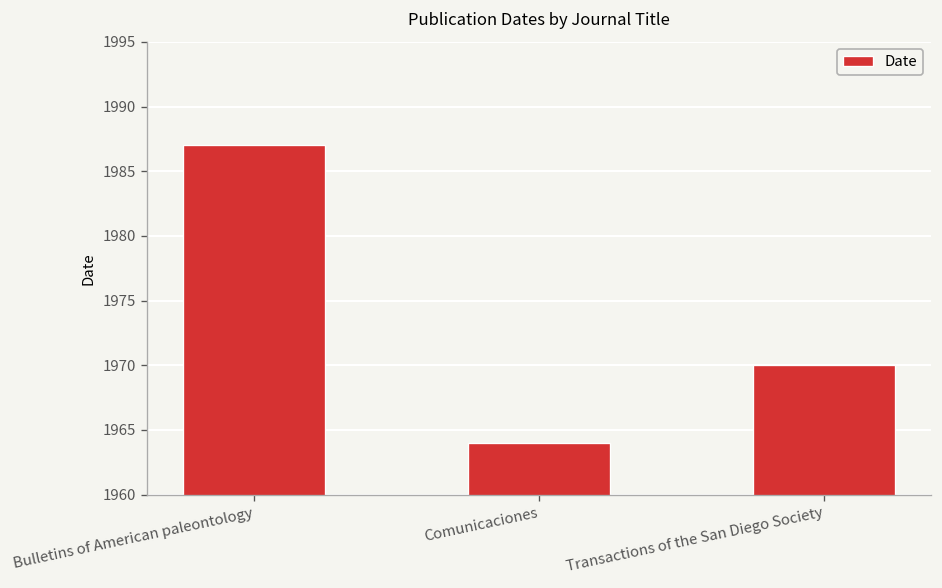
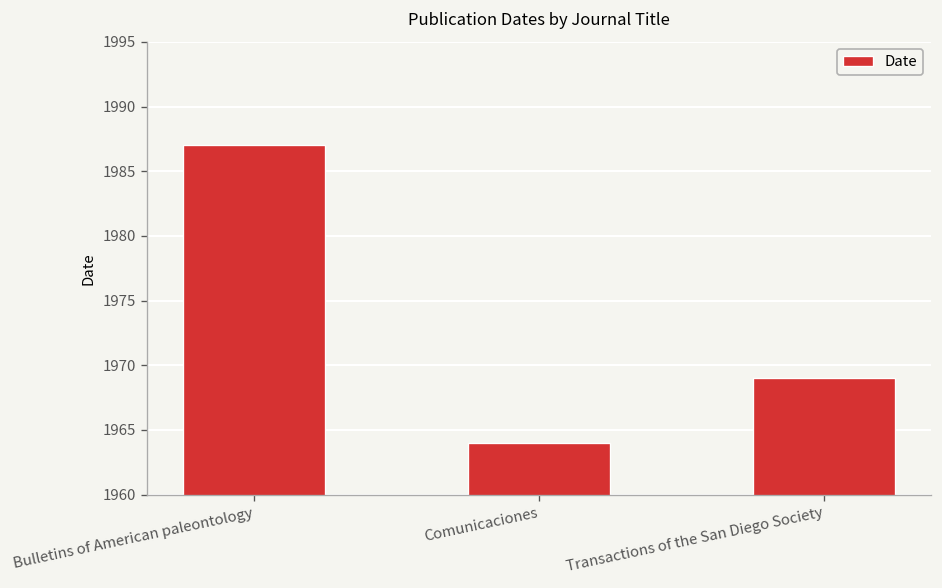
Transactions of the San Diego Society: 1970 -> 1969
